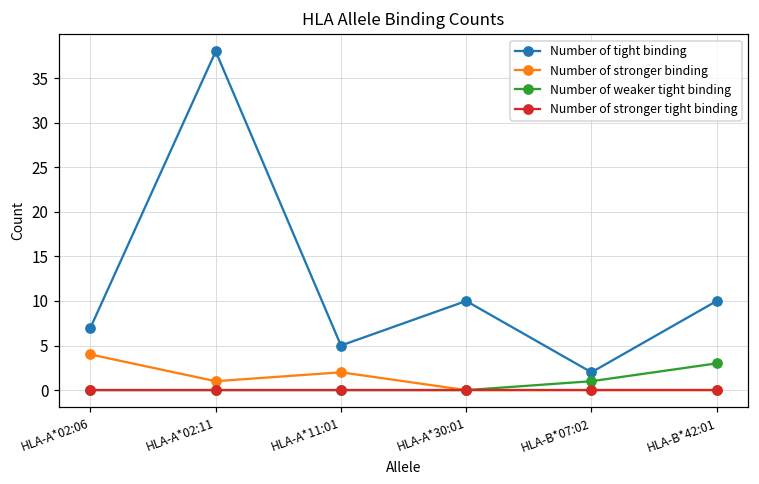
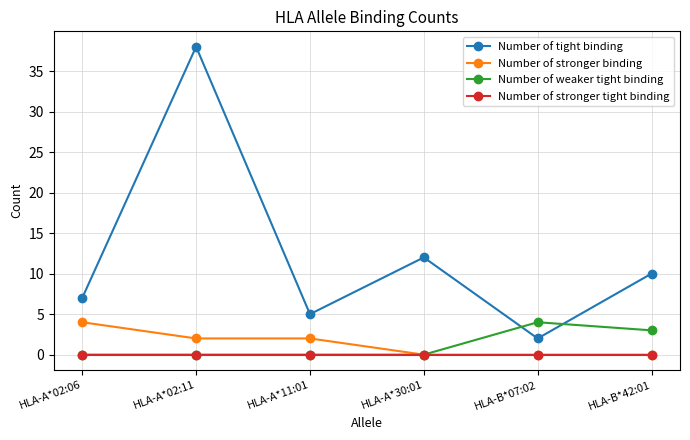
Number of stronger binding, HLA-A*02:11: 1 -> 2
Number of tight binding, HLA-A*30:01: 10 -> 12
Number of weaker tight binding, HLA-B*07:02: 1 -> 4
